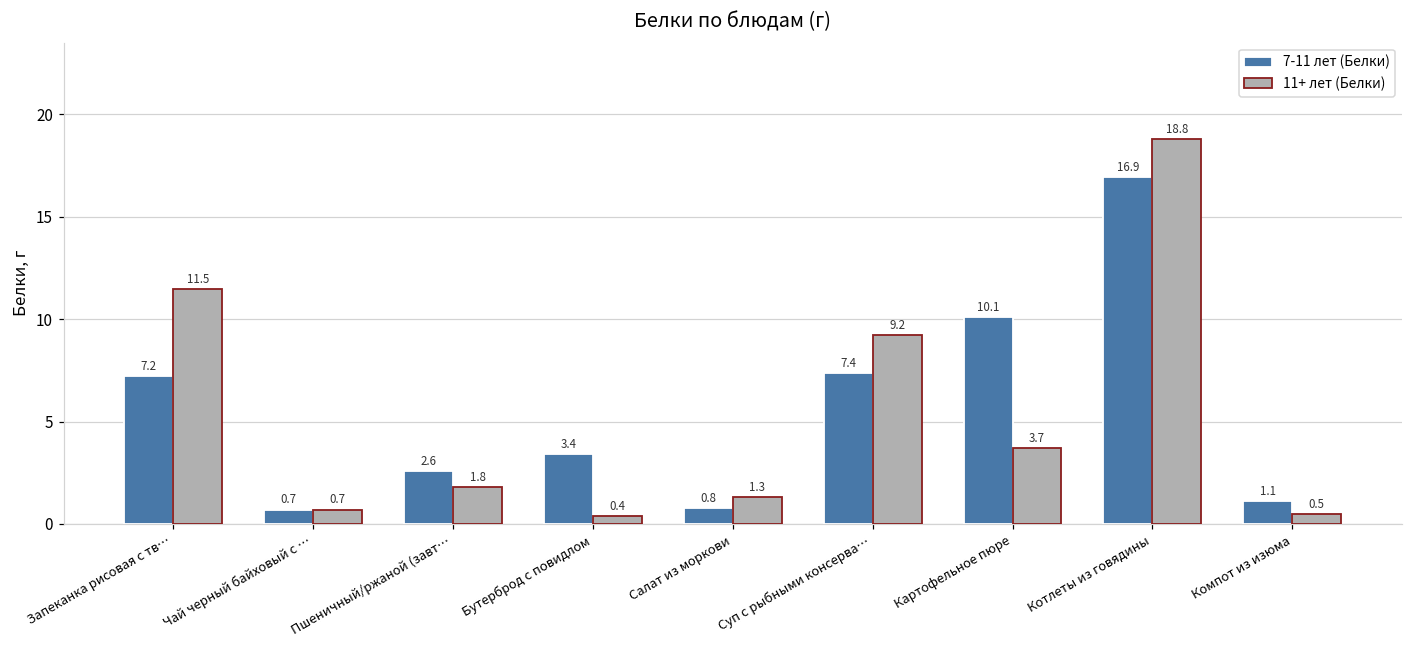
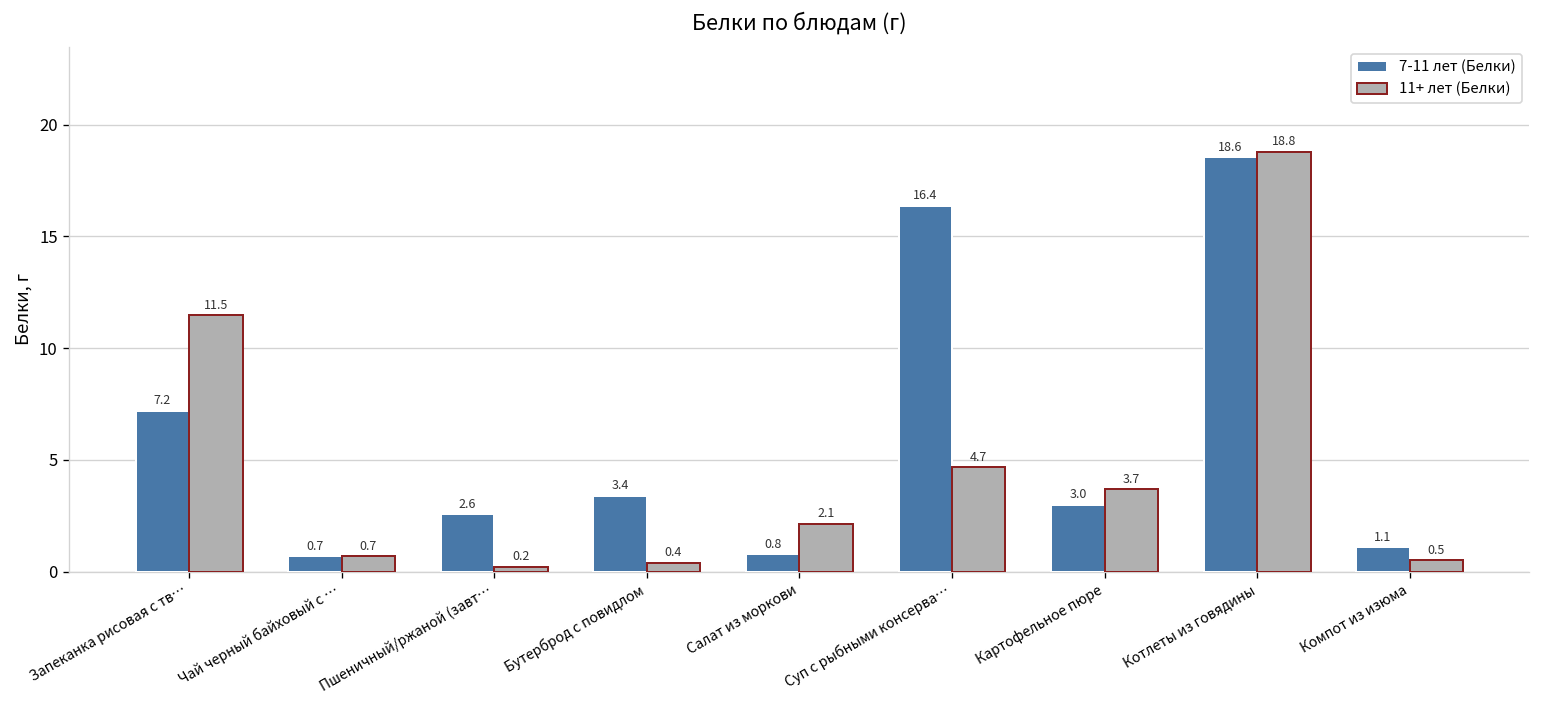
11+ лет (Белки), Пшеничный/ржаной (завт…: 1.8 -> 0.2
11+ лет (Белки), Салат из моркови: 1.3 -> 2.1
7-11 лет (Белки), Суп с рыбными консерва…: 7.4 -> 16.4
11+ лет (Белки), Суп с рыбными консерва…: 9.2 -> 4.7
7-11 лет (Белки), Картофельное пюре: 10.1 -> 3.0
7-11 лет (Белки), Котлеты из говядины: 16.9 -> 18.6
